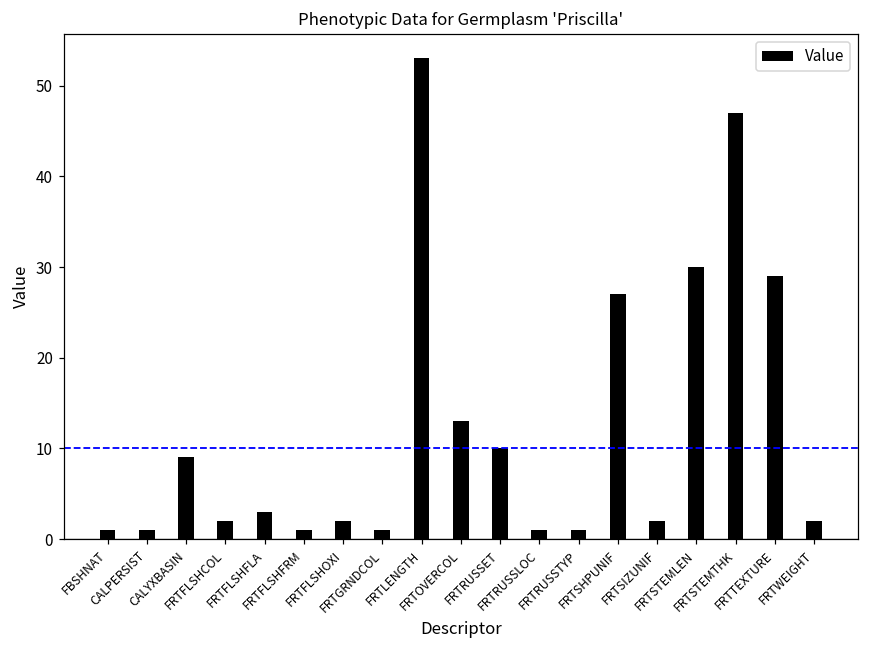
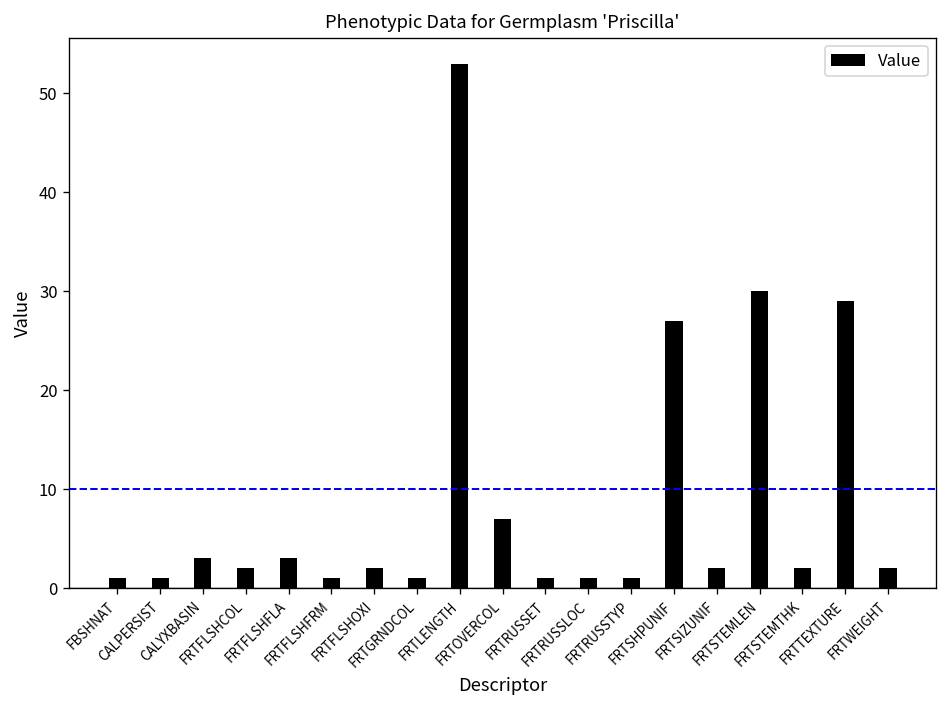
CALYXBASIN: 9 -> 3
FRTOVERCOL: 13 -> 7
FRTRUSSET: 10 -> 1
FRTSTEMTHK: 47 -> 2
